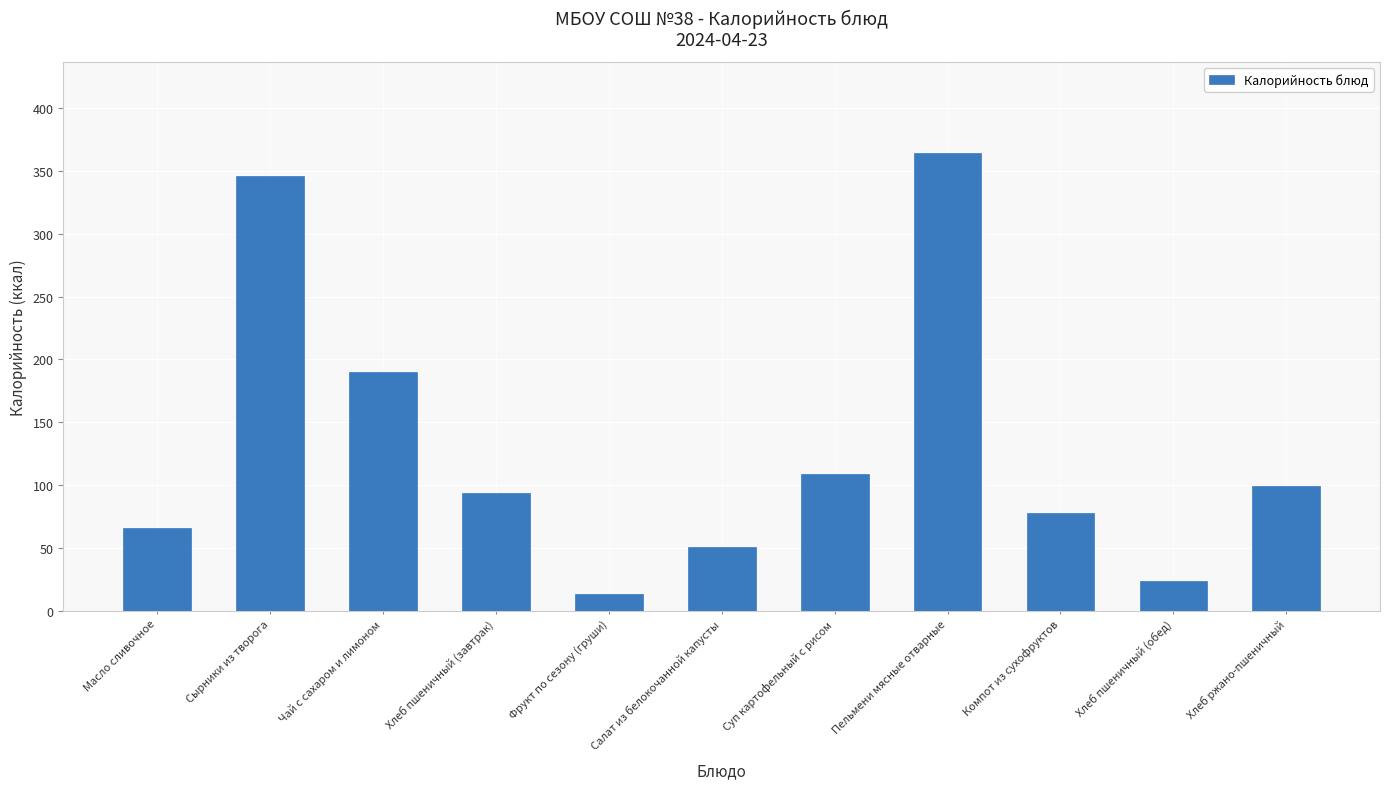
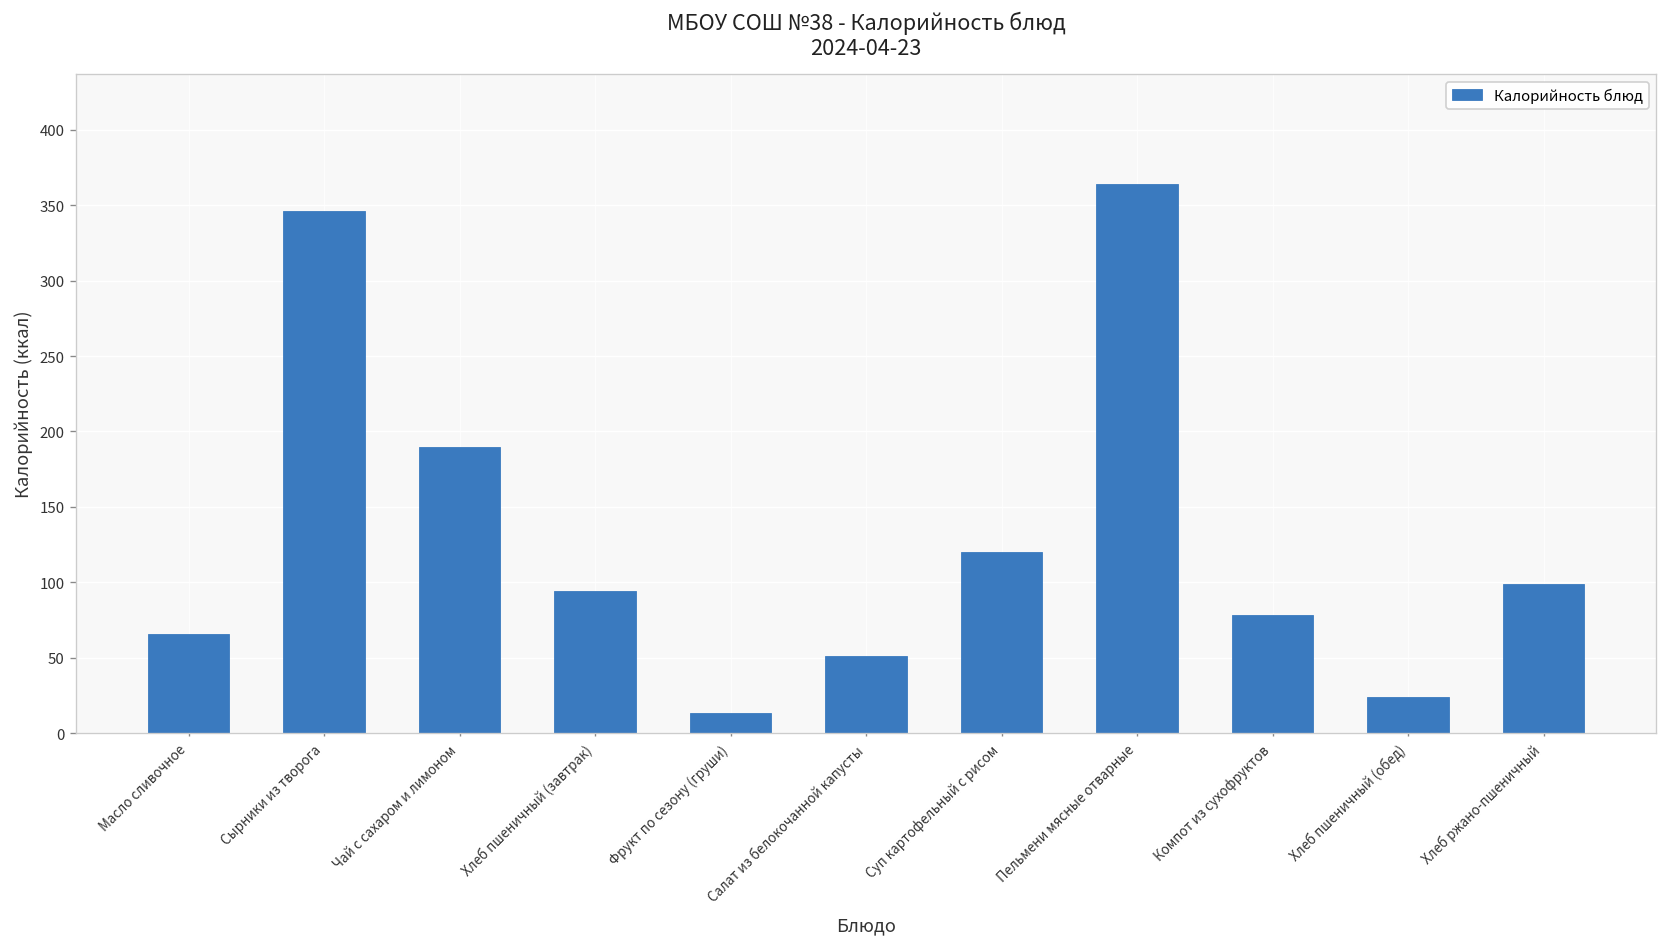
Суп картофельный с рисом: 109 -> 120
